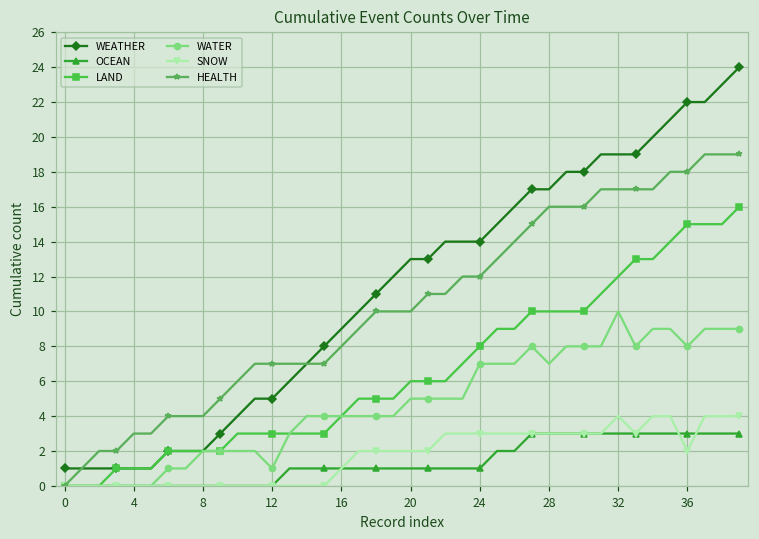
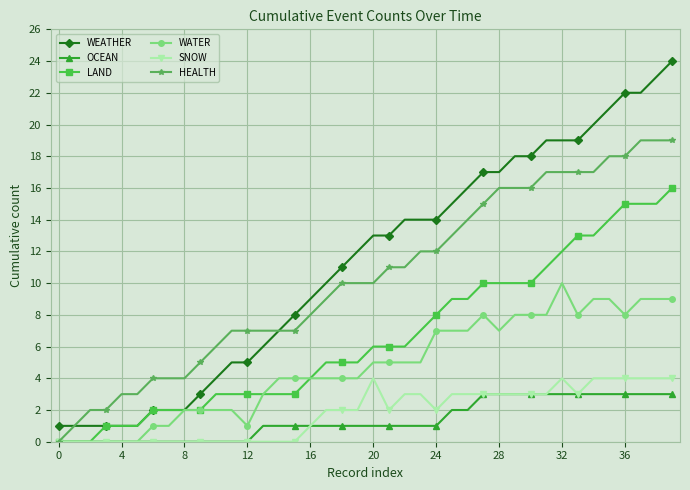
SNOW, 20: 2 -> 4
SNOW, 24: 3 -> 2
SNOW, 36: 2 -> 4
